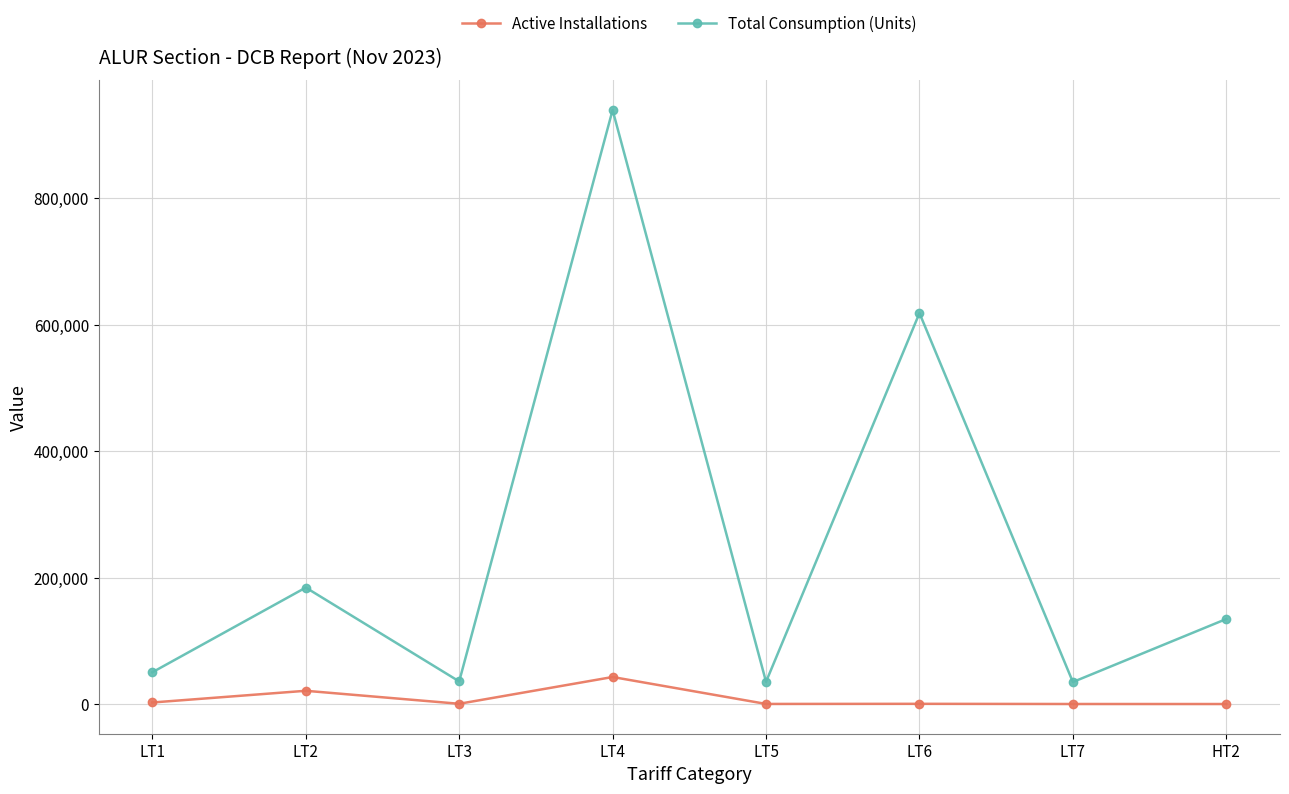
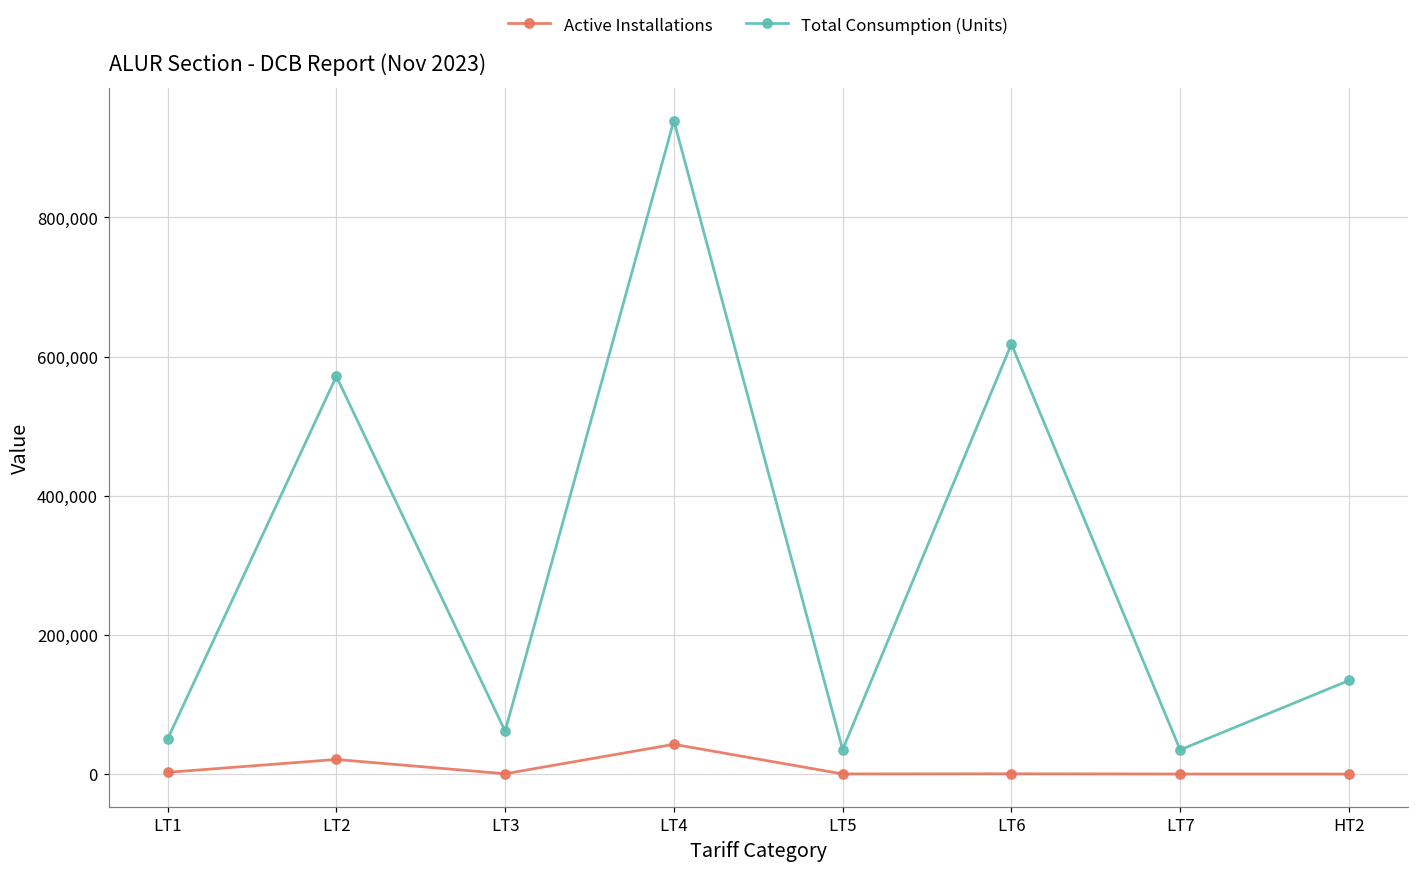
Total Consumption (Units), LT2: 180,000 -> 570,000
Total Consumption (Units), LT3: 40,000 -> 60,000
